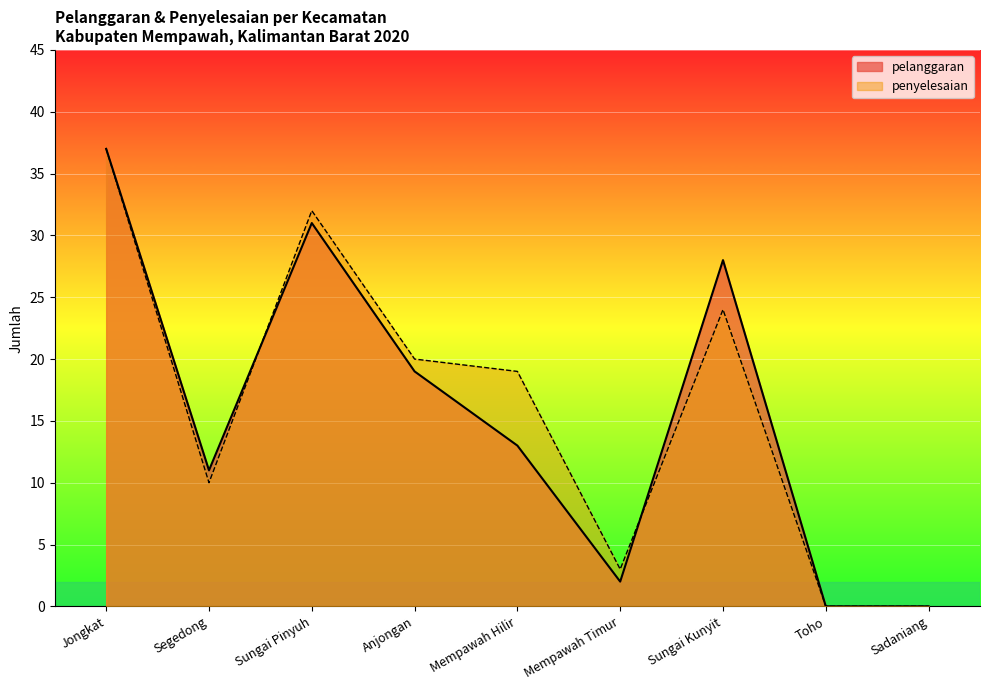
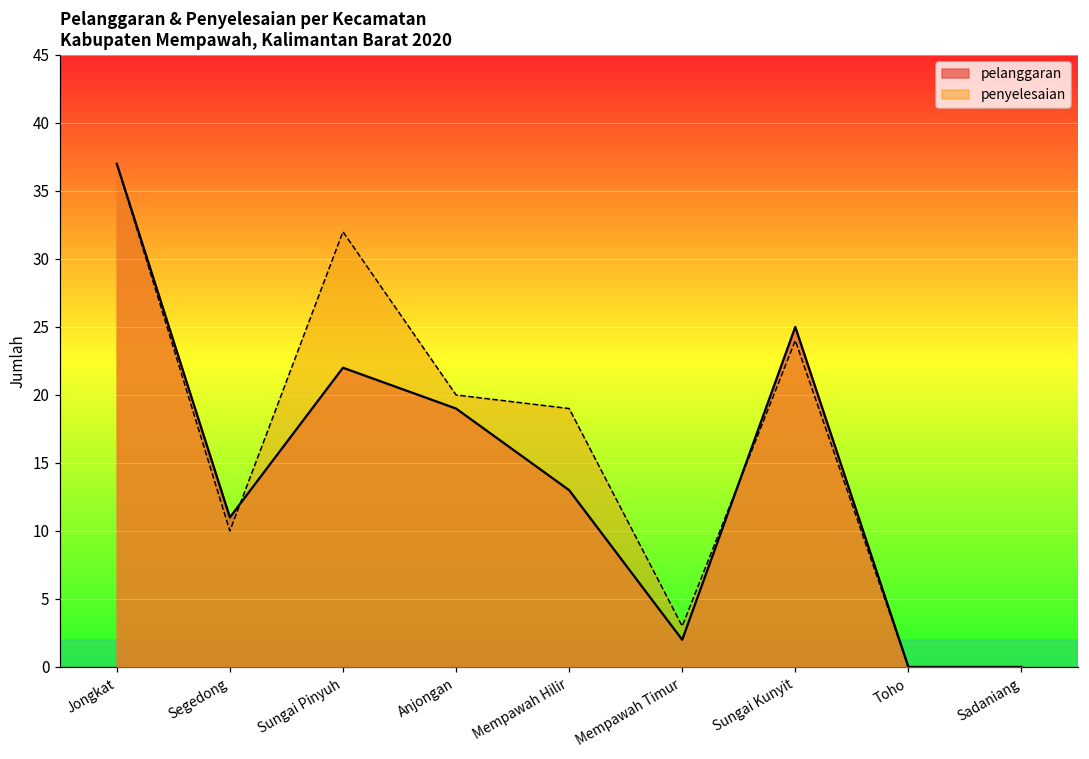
pelanggaran, Sungai Pinyuh: 31 -> 22
pelanggaran, Sungai Kunyit: 28 -> 25
